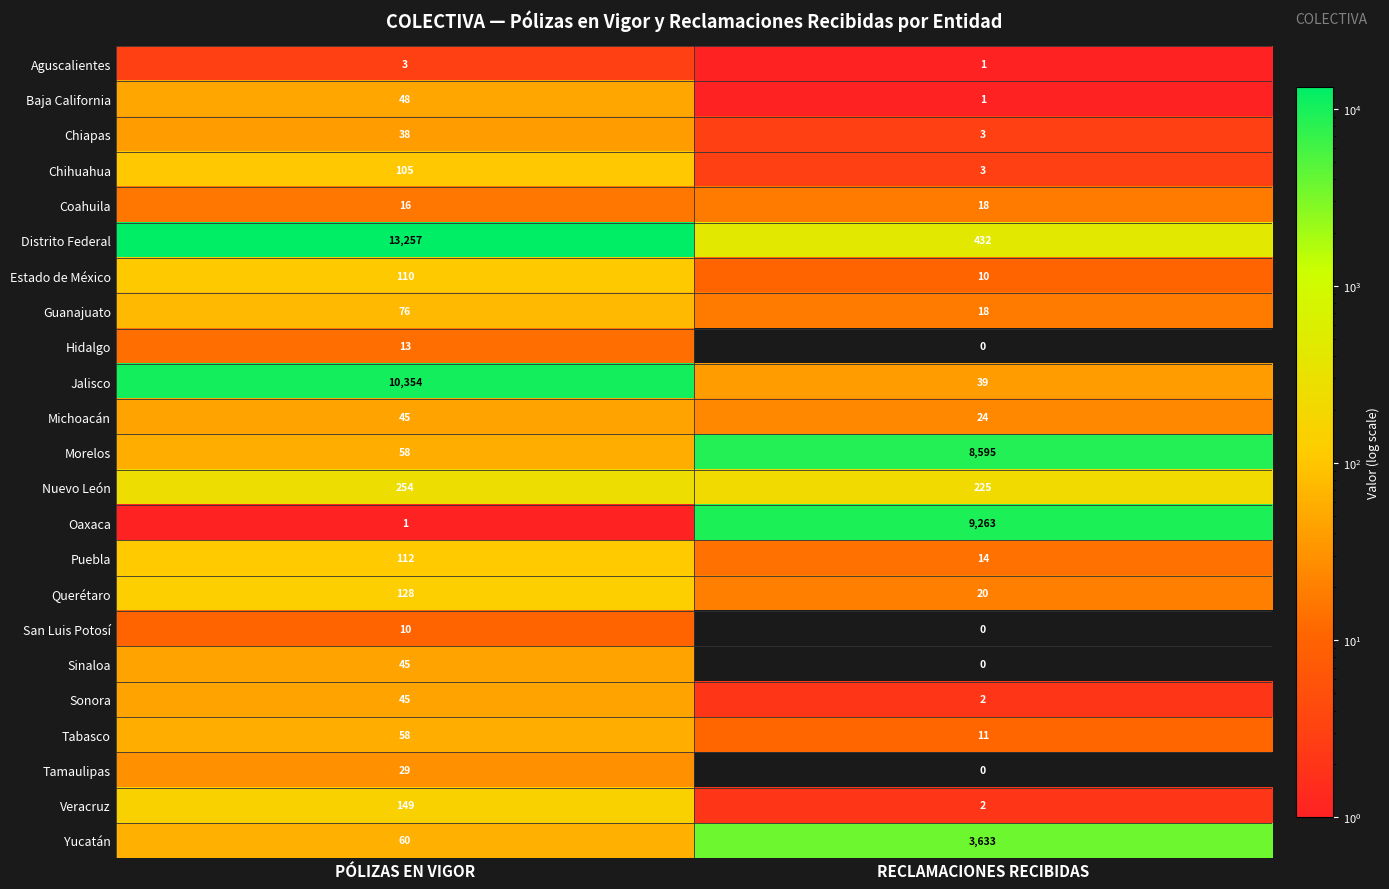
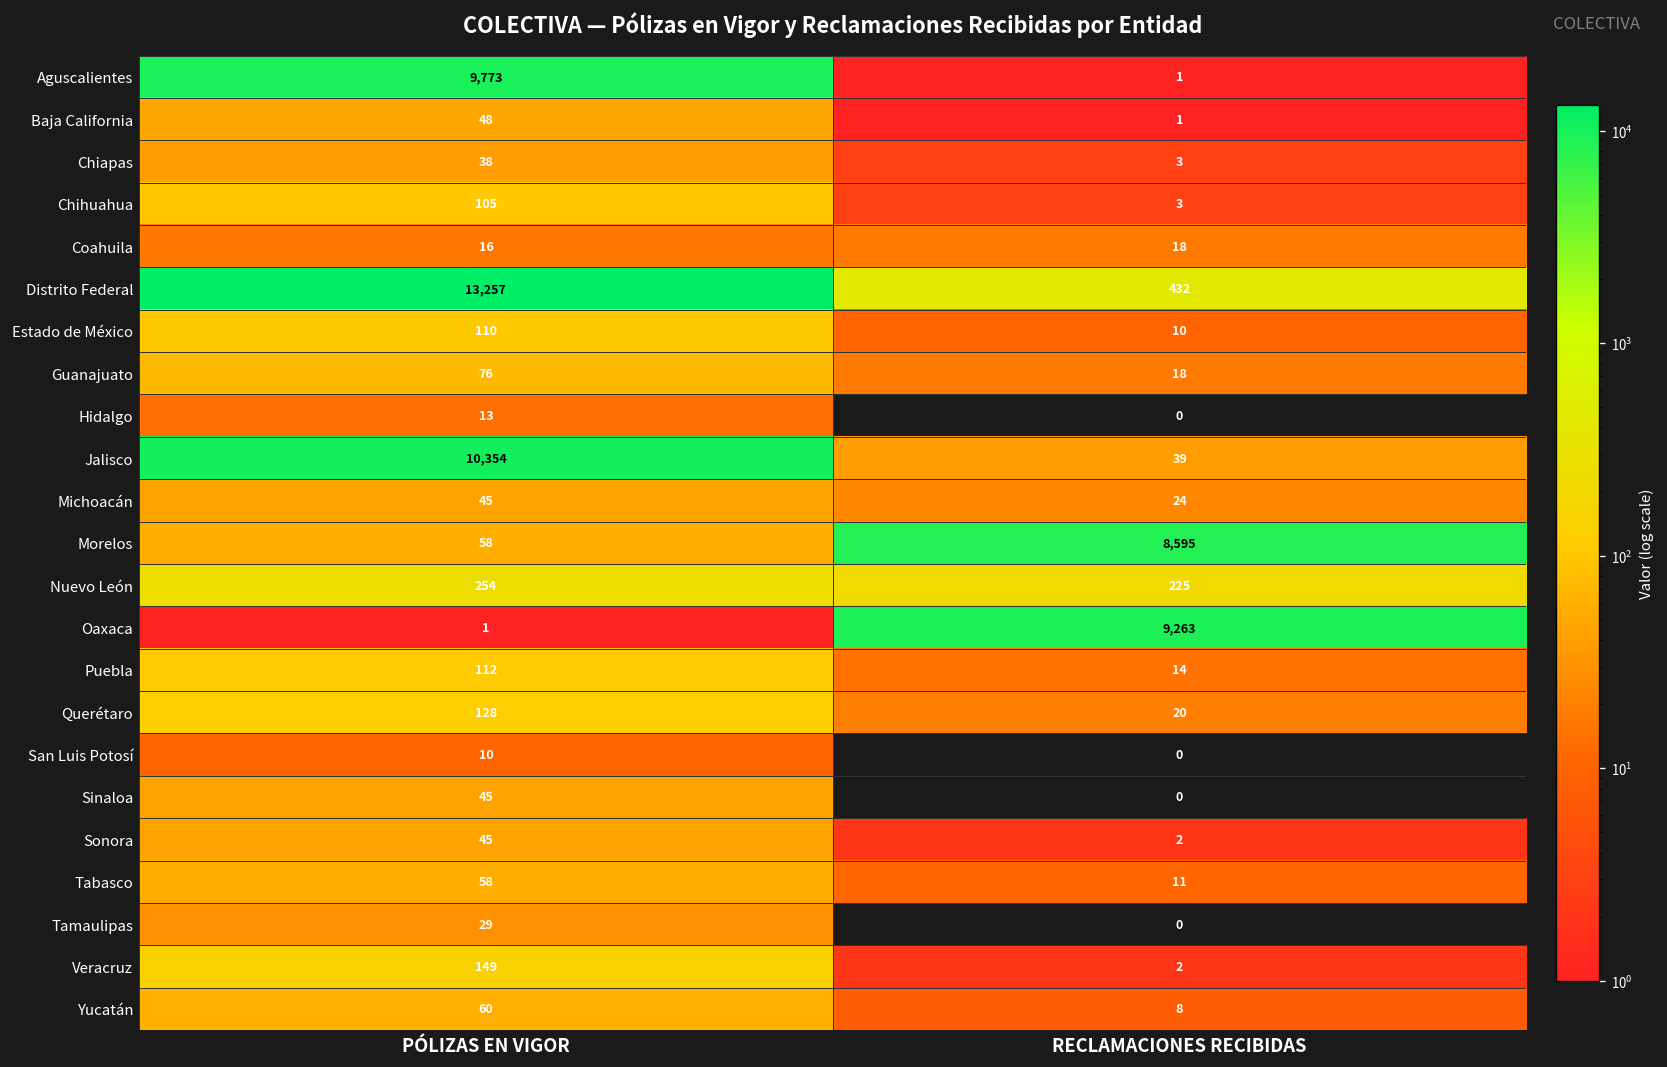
Aguscalientes, PÓLIZAS EN VIGOR: 3 -> 9,773
Yucatán, RECLAMACIONES RECIBIDAS: 3,633 -> 8
